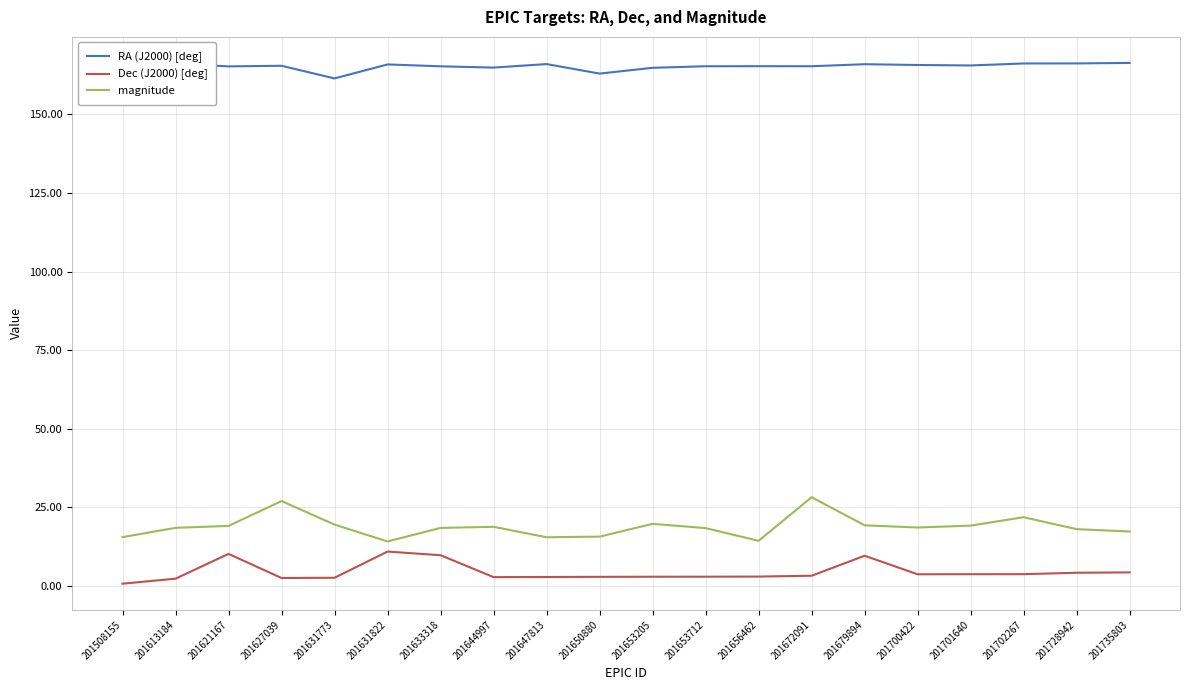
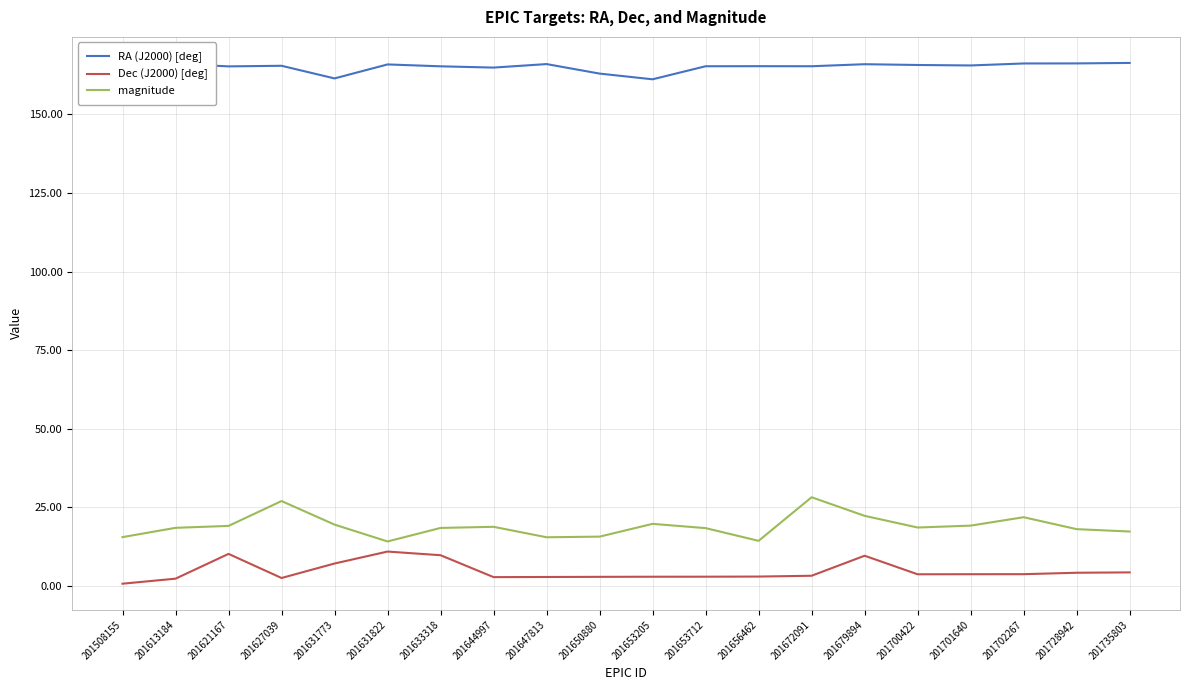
Dec (J2000) [deg], 201631773: 3 -> 7
RA (J2000) [deg], 201653205: 165 -> 161
magnitude, 201679894: 19 -> 22
